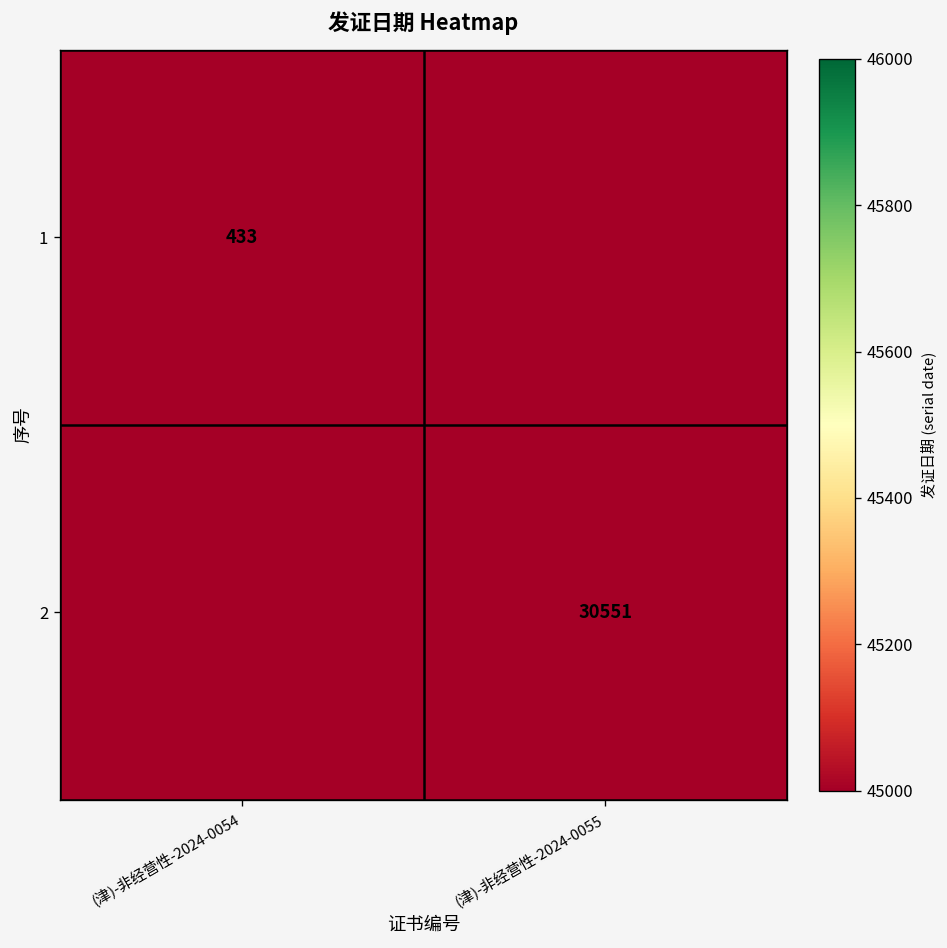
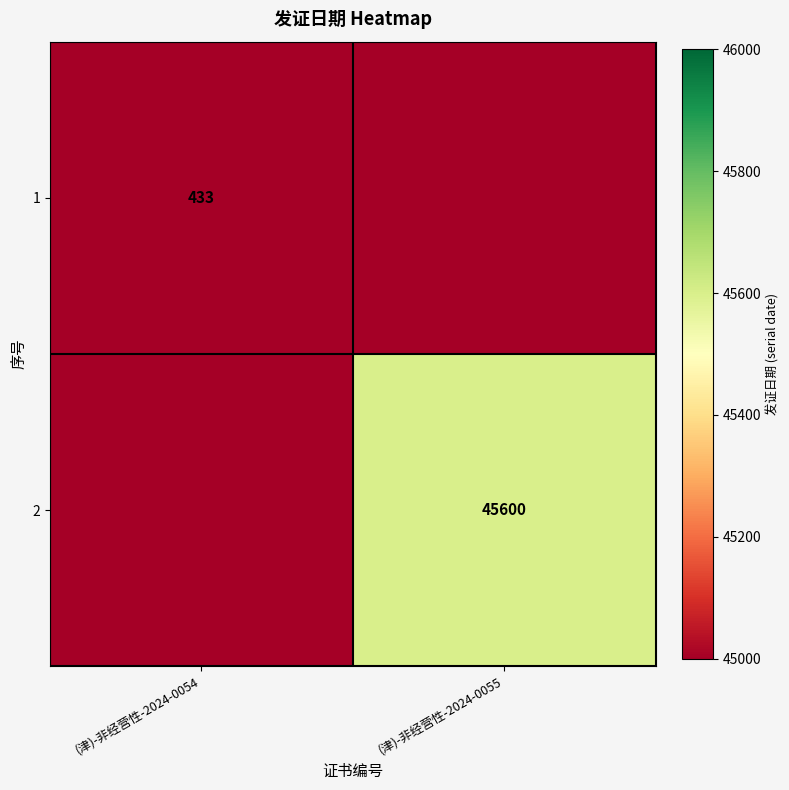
2, (津)-非经营性-2024-0055: 30551 -> 45600
